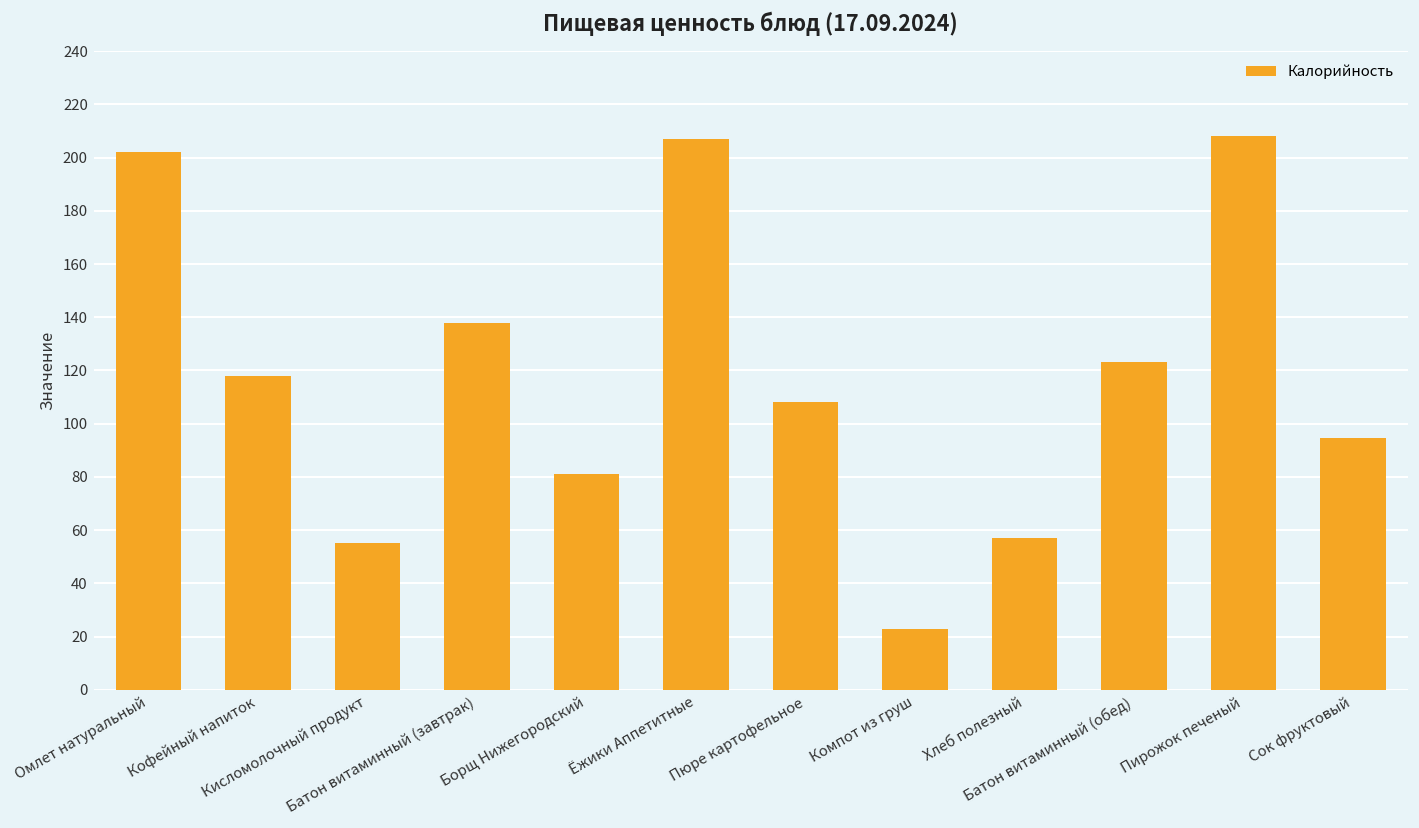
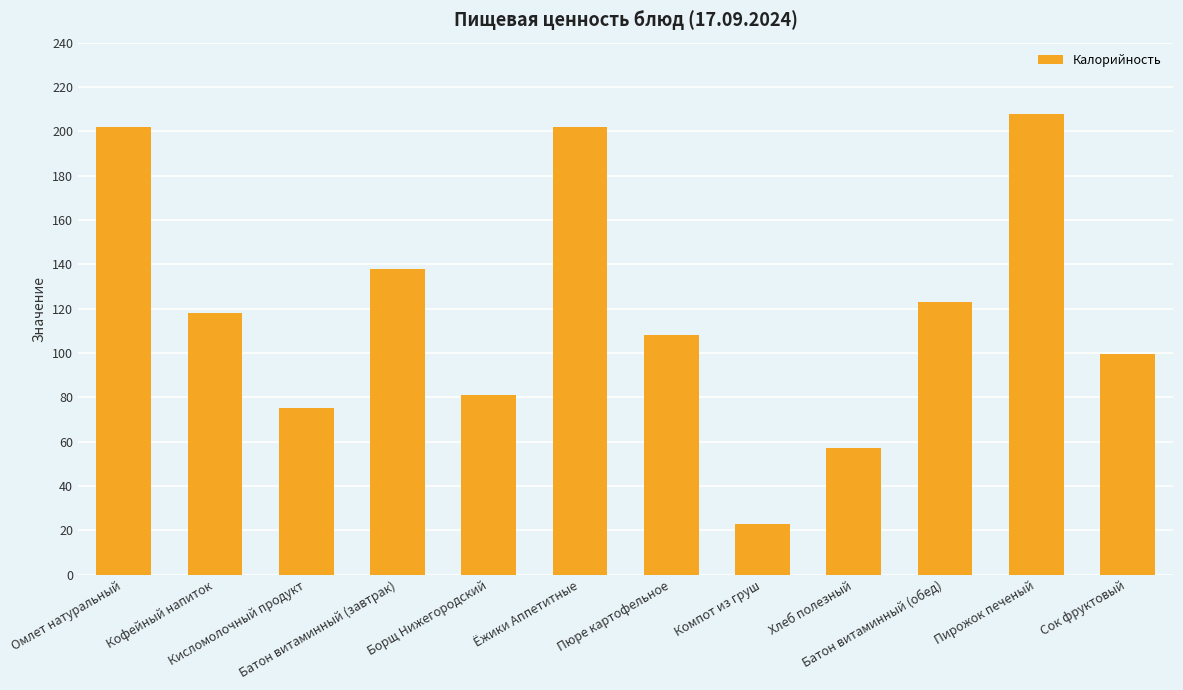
Кисломолочный продукт: 55 -> 75
Ёжики Аппетитные: 207 -> 202
Сок фруктовый: 95 -> 100
